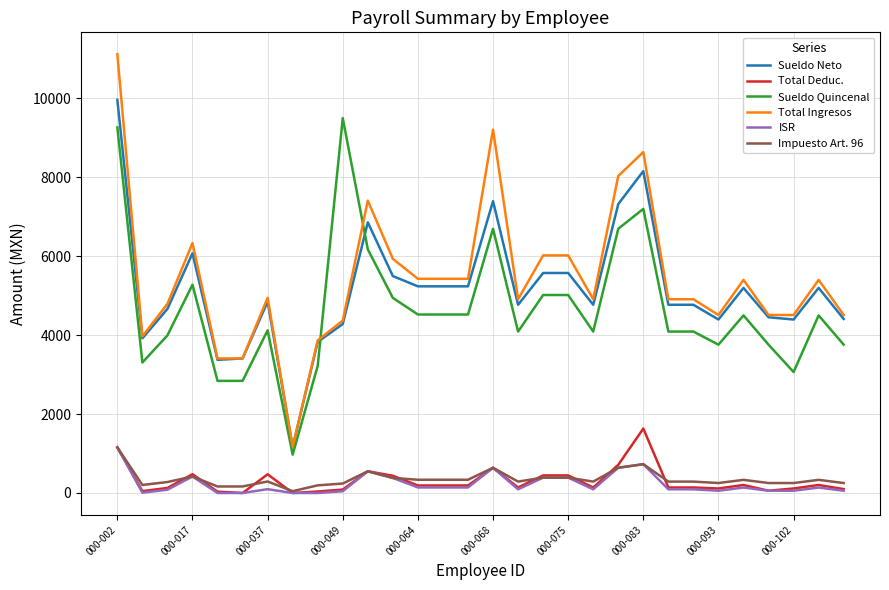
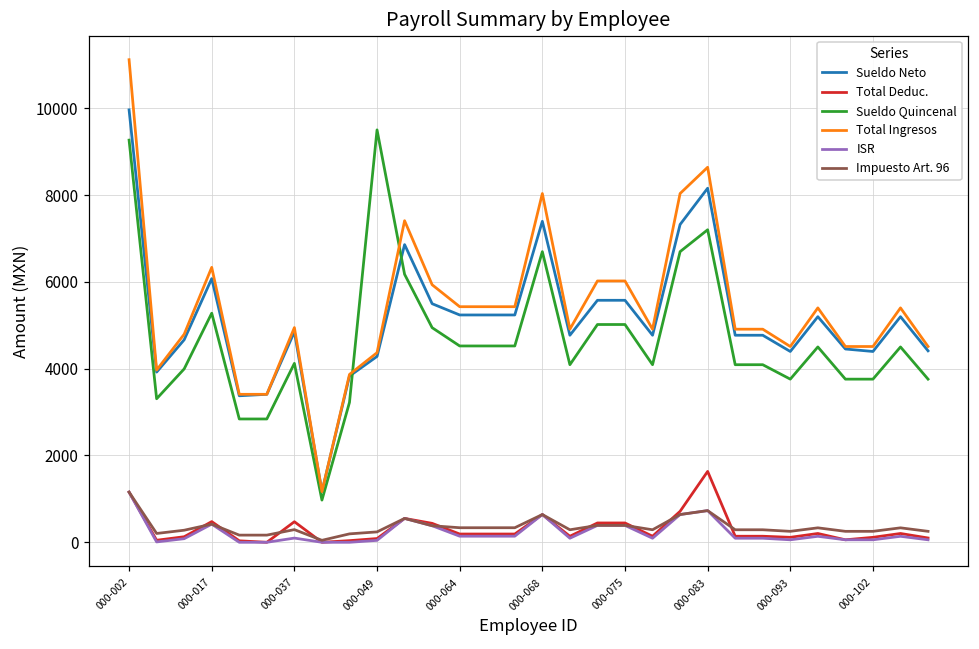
Total Ingresos, 000-068: 9200 -> 8000
Sueldo Quincenal, 000-102: 3100 -> 3800
